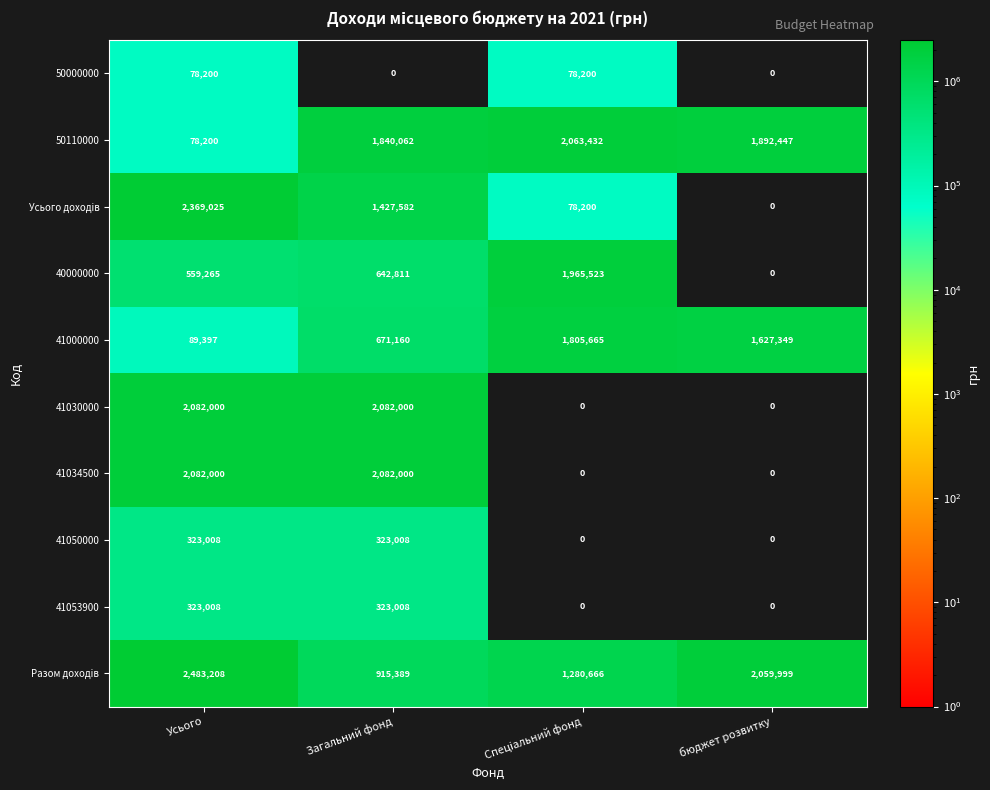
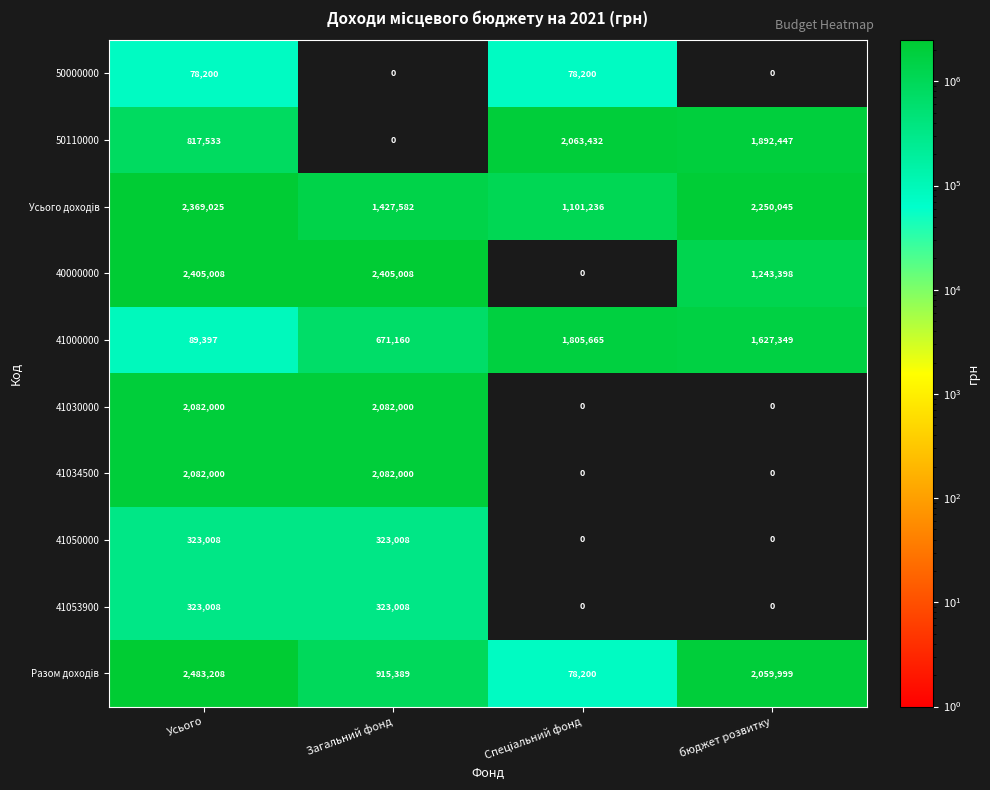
50110000, Усього: 78,200 -> 817,533
50110000, Загальний фонд: 1,840,062 -> 0
Усього доходів, Спеціальний фонд: 78,200 -> 1,101,236
Усього доходів, бюджет розвитку: 0 -> 2,250,045
40000000, Усього: 559,265 -> 2,405,008
40000000, Загальний фонд: 642,811 -> 2,405,008
40000000, Спеціальний фонд: 1,965,523 -> 0
40000000, бюджет розвитку: 0 -> 1,243,398
Разом доходів, Спеціальний фонд: 1,280,666 -> 78,200
